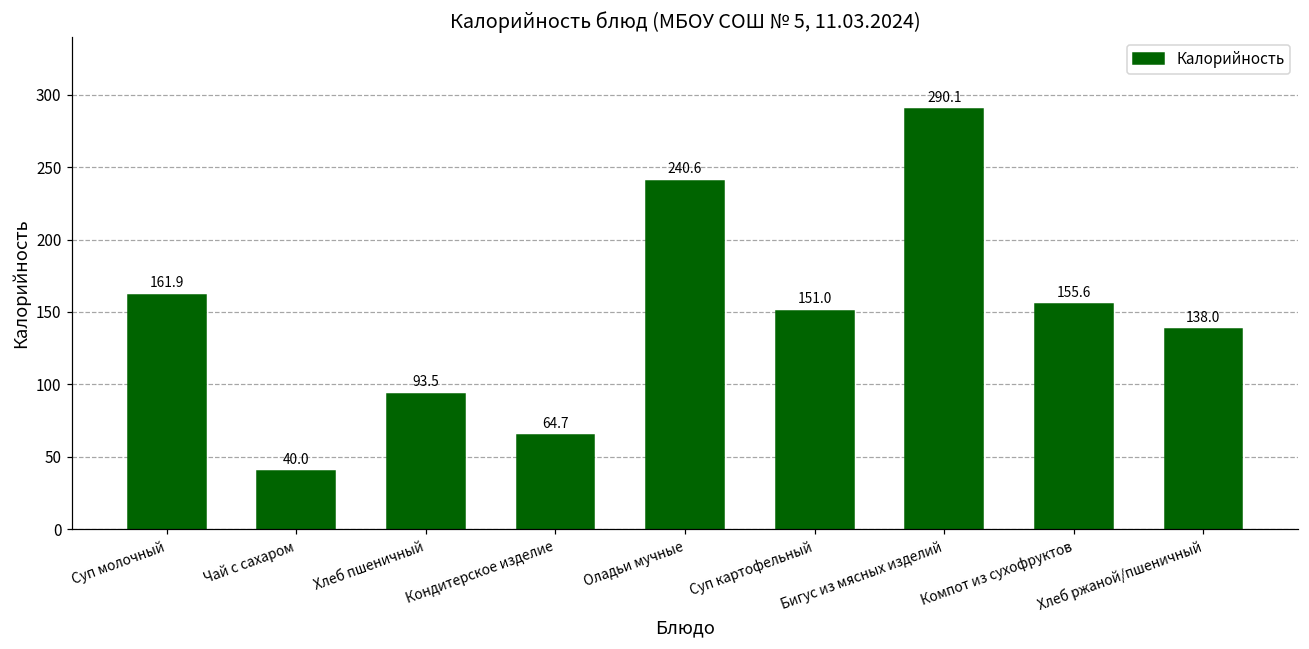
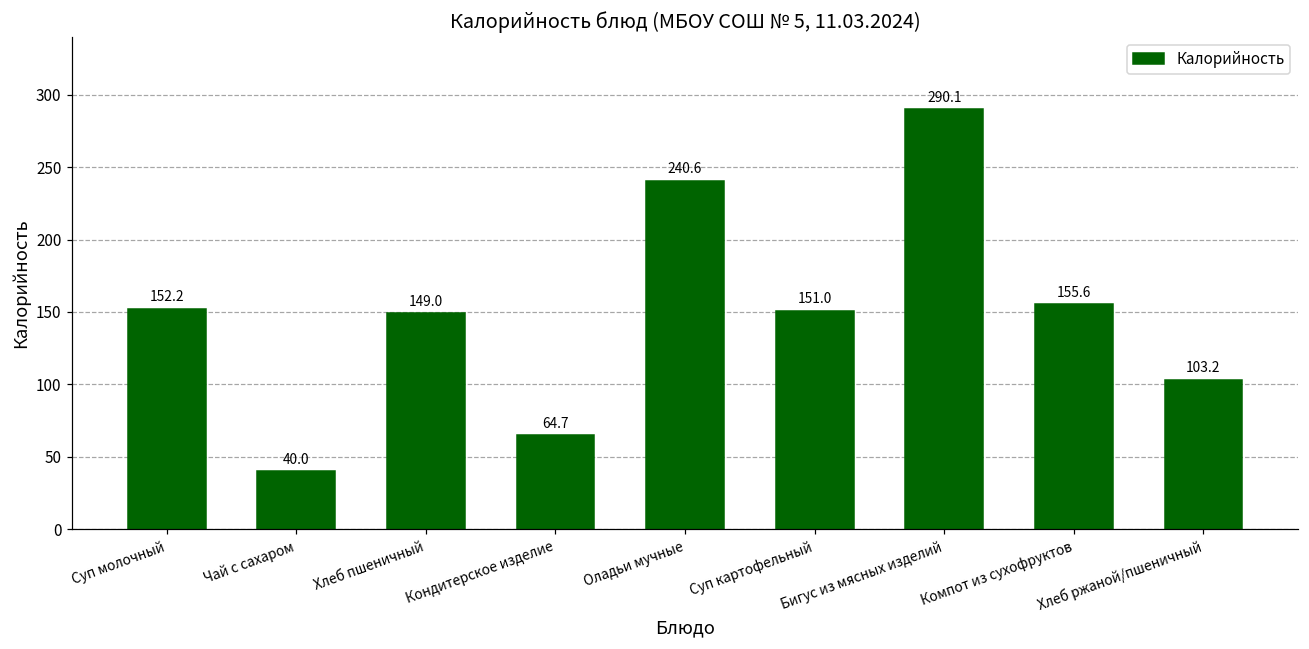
Суп молочный: 161.9 -> 152.2
Хлеб пшеничный: 93.5 -> 149.0
Хлеб ржаной/пшеничный: 138.0 -> 103.2
